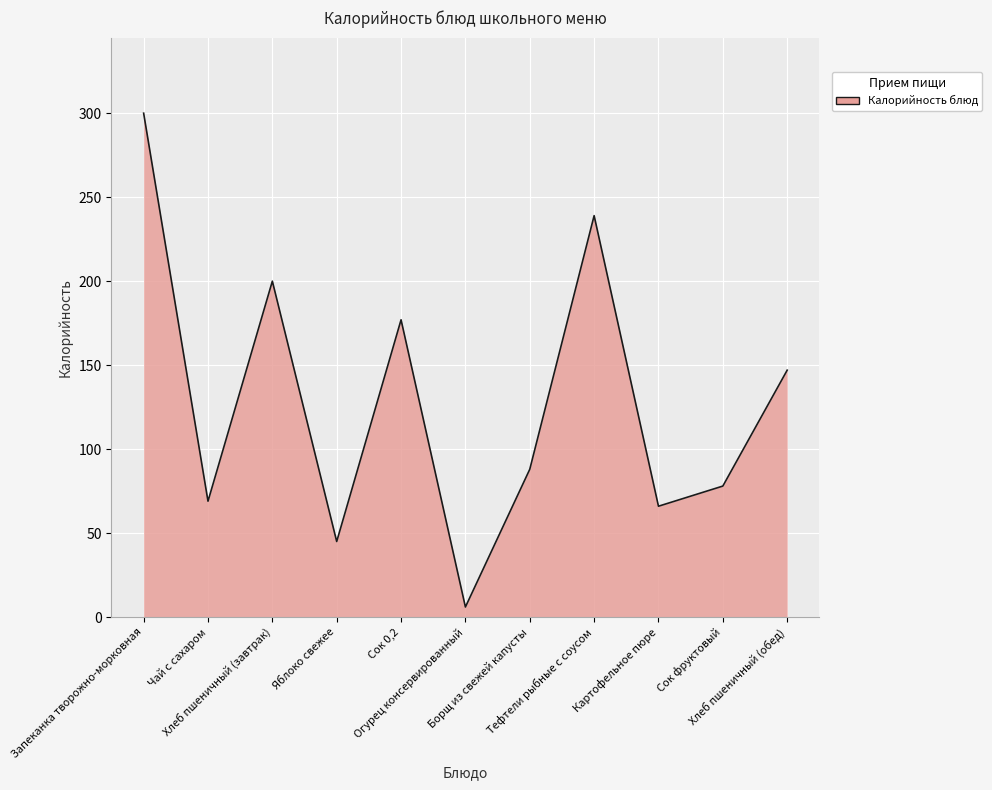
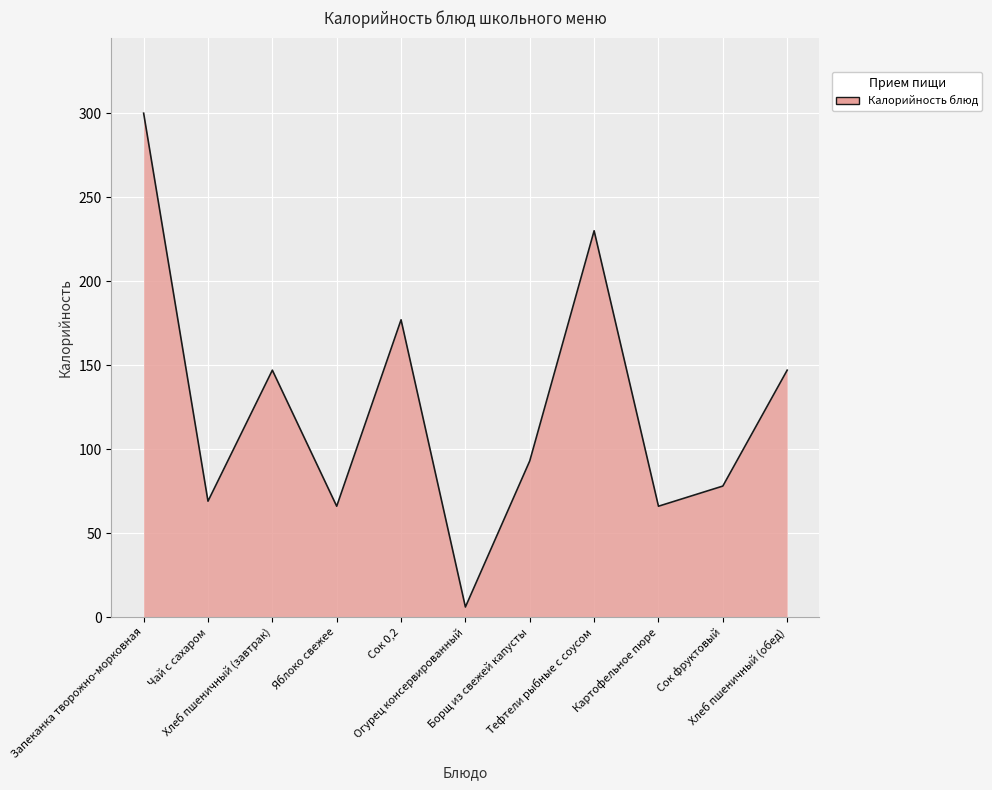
Хлеб пшеничный (завтрак): 200 -> 147
Яблоко свежее: 45 -> 66
Борщ из свежей капусты: 88 -> 93
Тефтели рыбные с соусом: 239 -> 230
